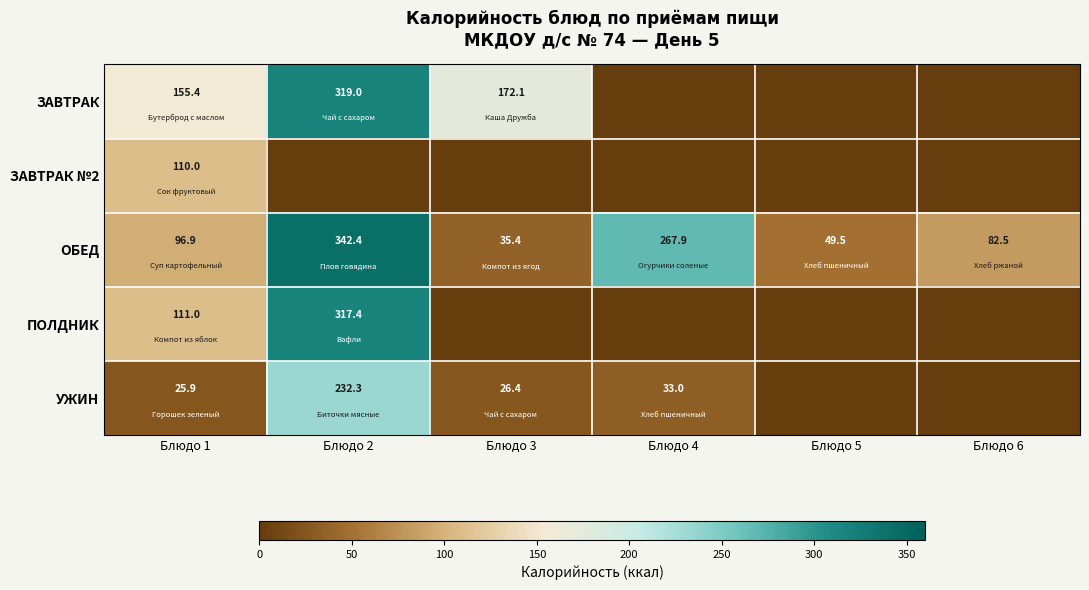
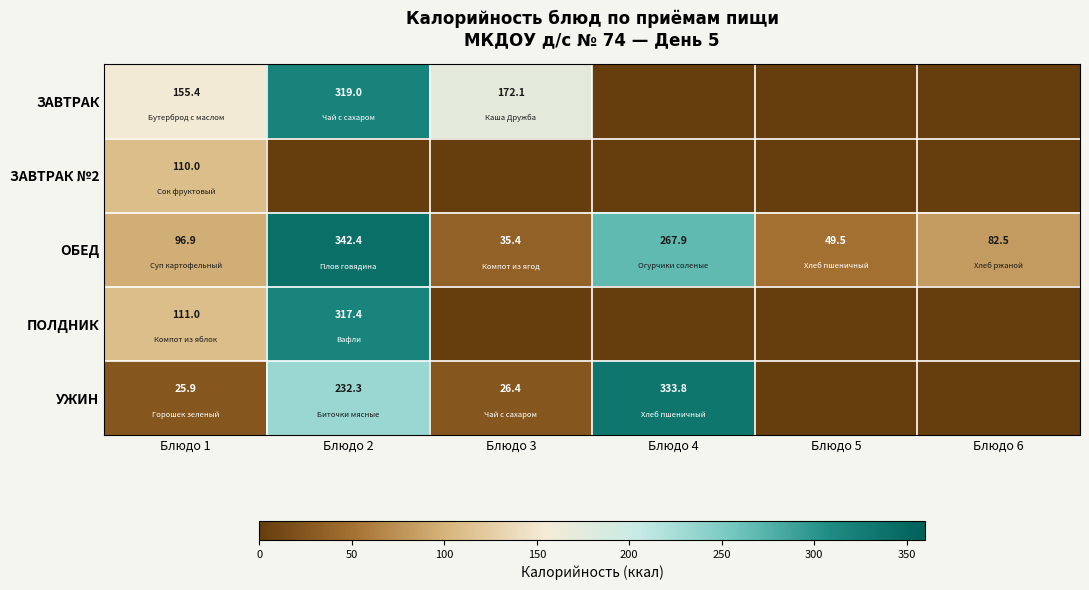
УЖИН, Блюдо 4: 33.0 -> 333.8
